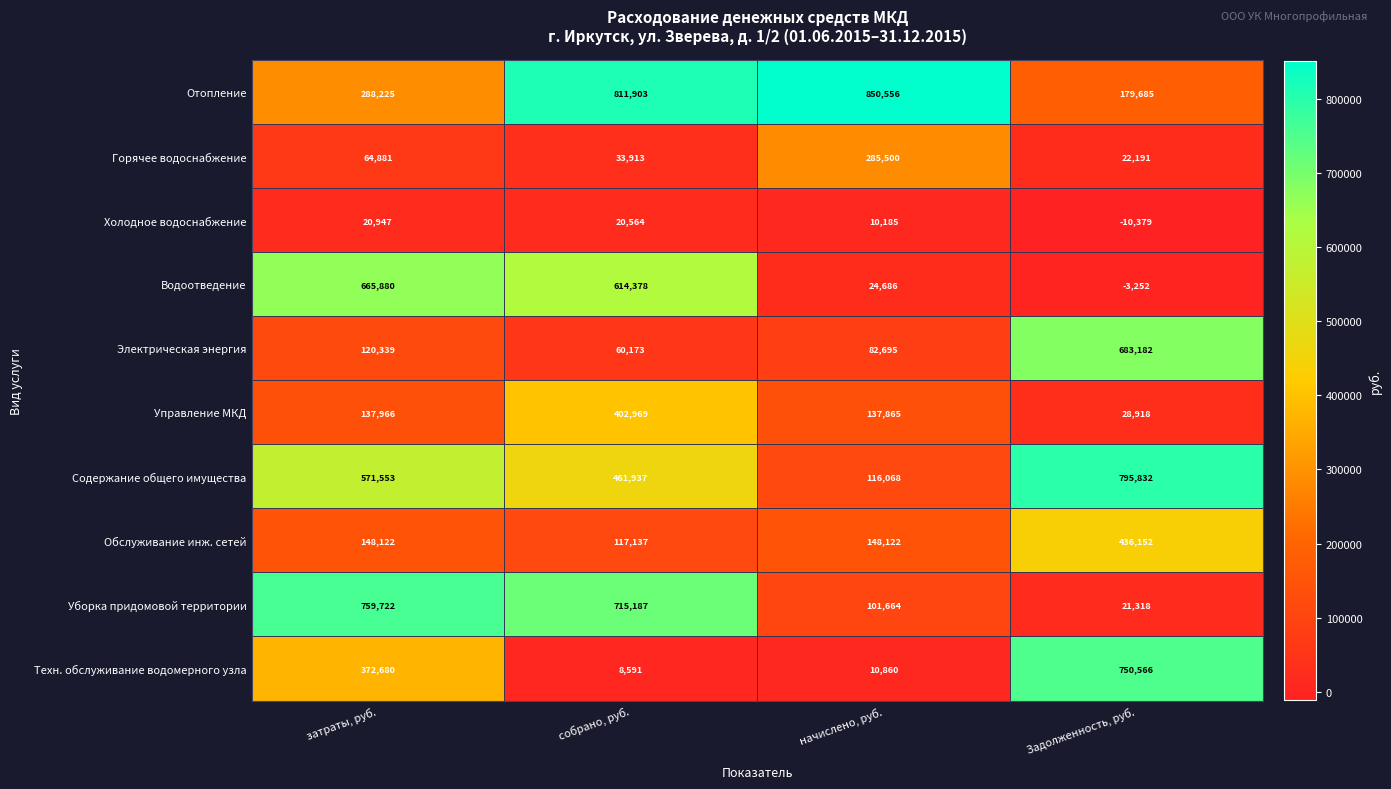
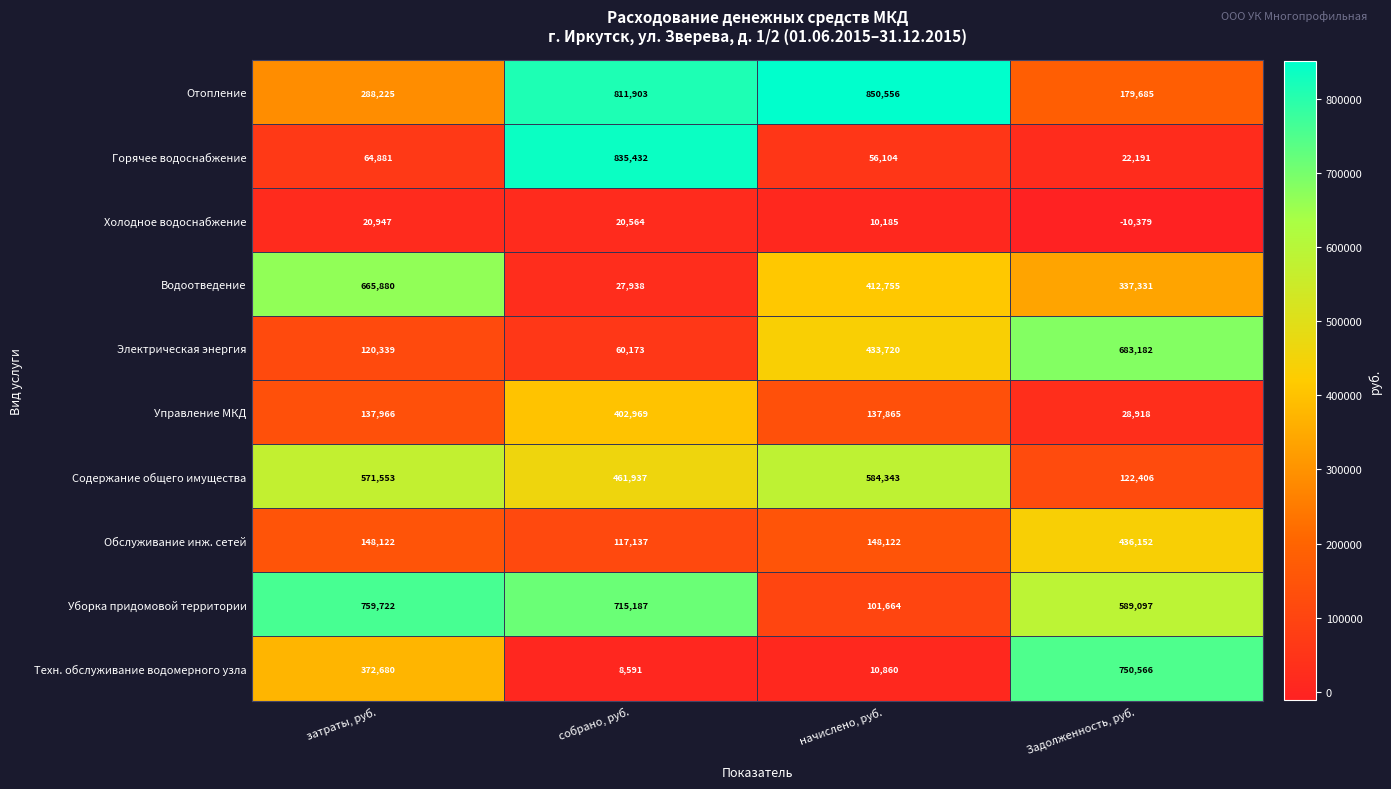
Горячее водоснабжение, собрано, руб.: 33,913 -> 835,432
Горячее водоснабжение, начислено, руб.: 285,500 -> 56,104
Водоотведение, собрано, руб.: 614,378 -> 27,938
Водоотведение, начислено, руб.: 24,686 -> 412,755
Водоотведение, Задолженность, руб.: -3,252 -> 337,331
Электрическая энергия, начислено, руб.: 82,695 -> 433,720
Содержание общего имущества, начислено, руб.: 116,068 -> 584,343
Содержание общего имущества, Задолженность, руб.: 795,832 -> 122,406
Уборка придомовой территории, Задолженность, руб.: 21,318 -> 589,097
